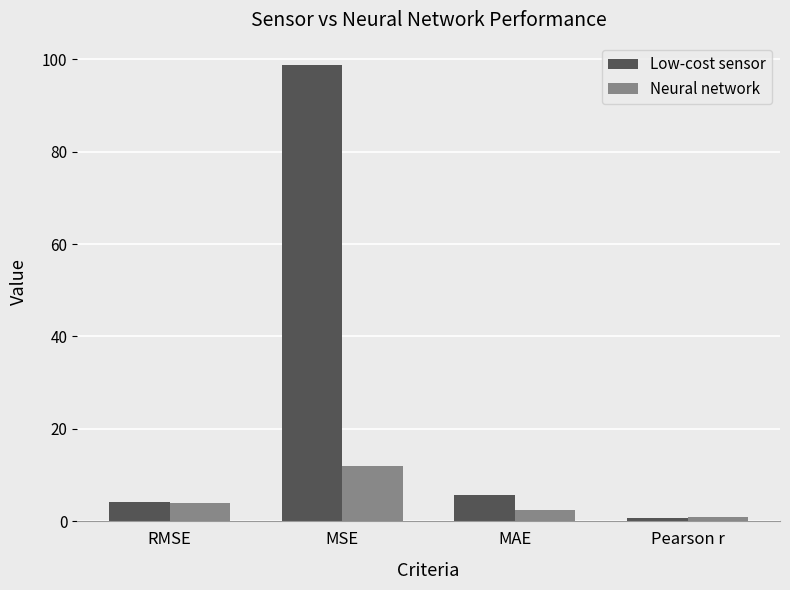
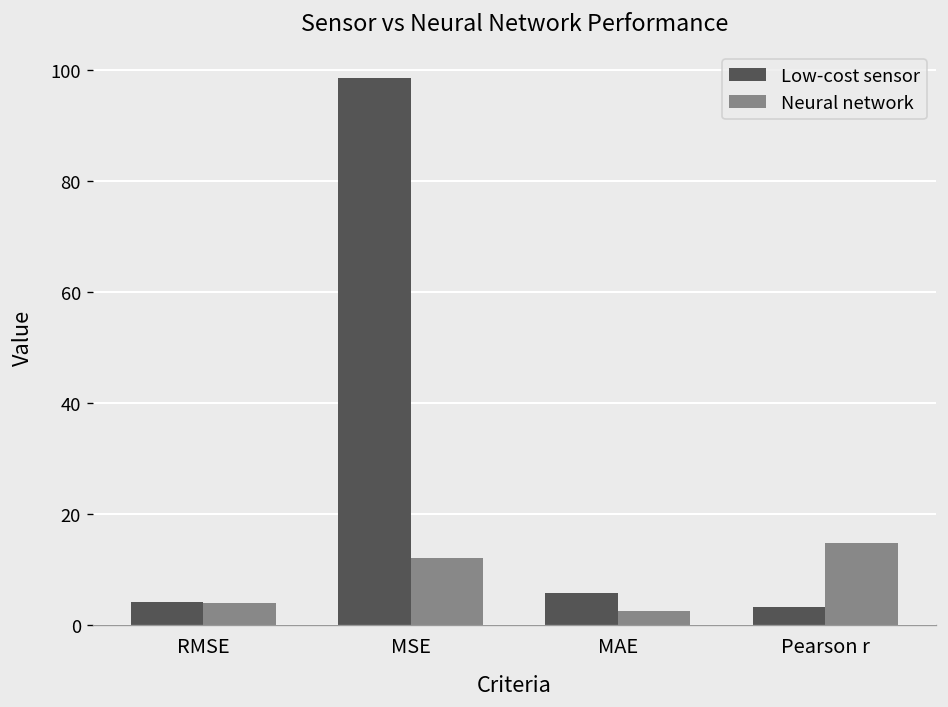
Low-cost sensor, Pearson r: 1 -> 3
Neural network, Pearson r: 1 -> 15
